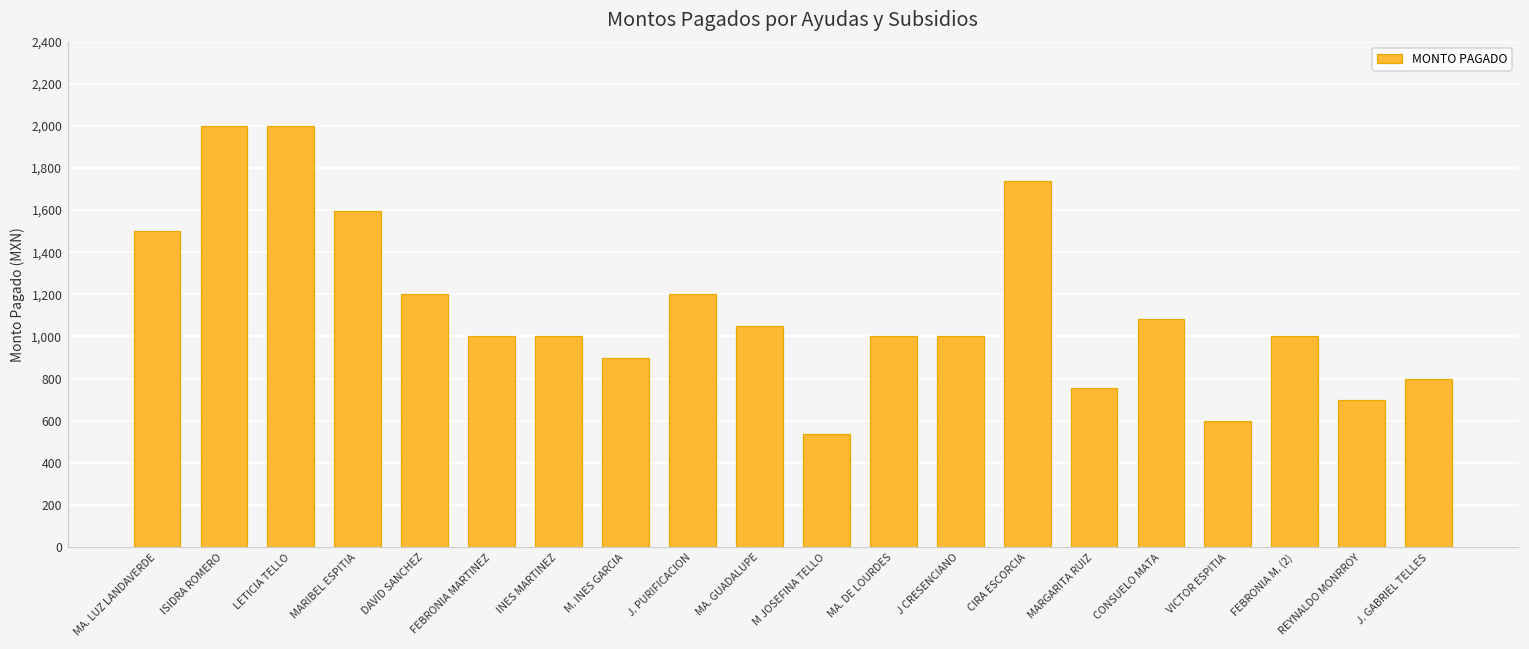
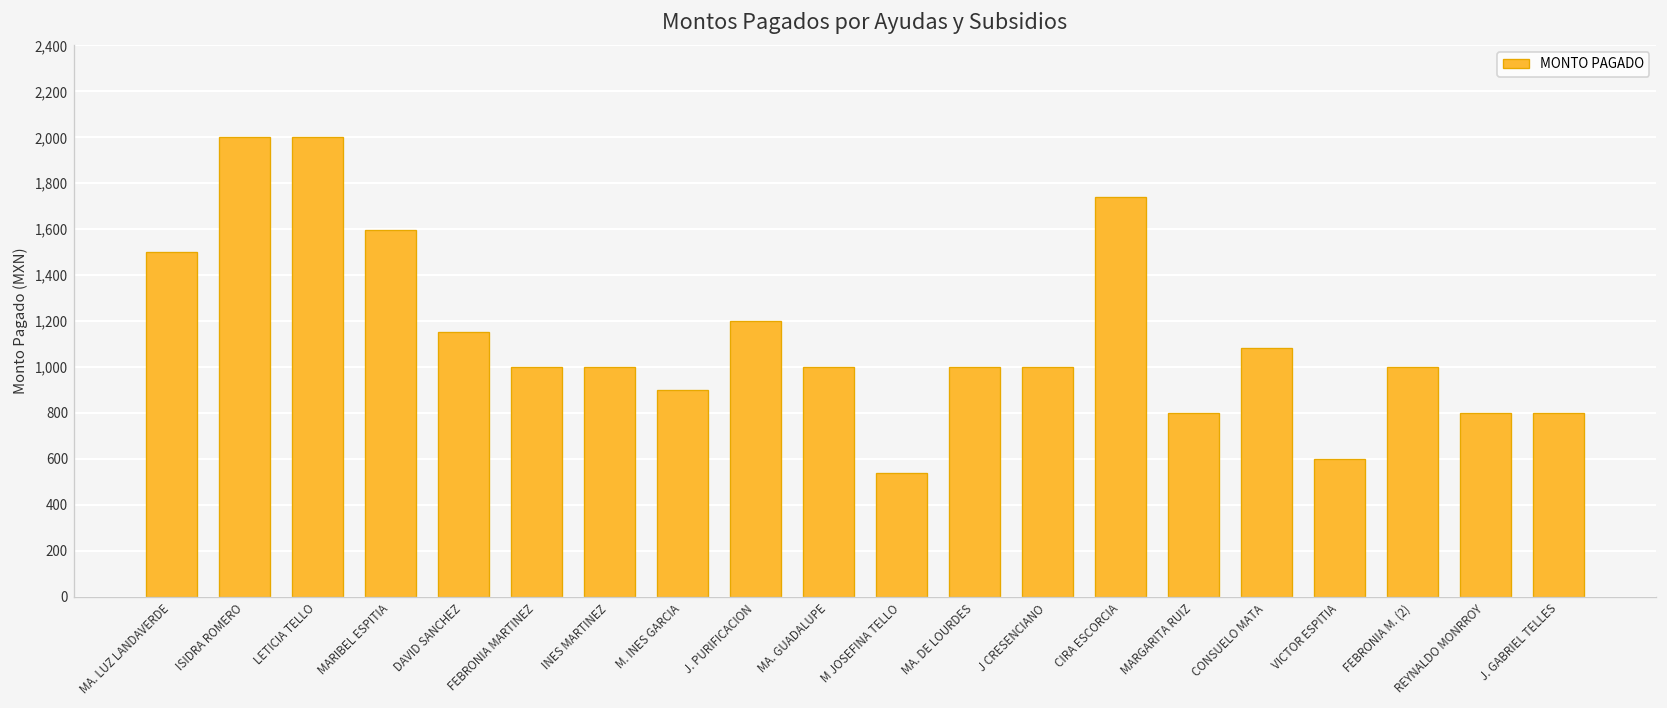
DAVID SANCHEZ: 1,200 -> 1,150
MA. GUADALUPE: 1,050 -> 1,000
MARGARITA RUIZ: 760 -> 800
REYNALDO MONRROY: 700 -> 800
